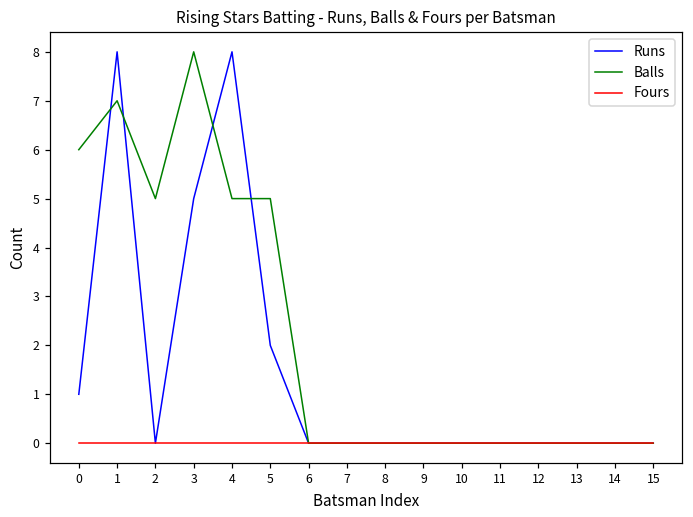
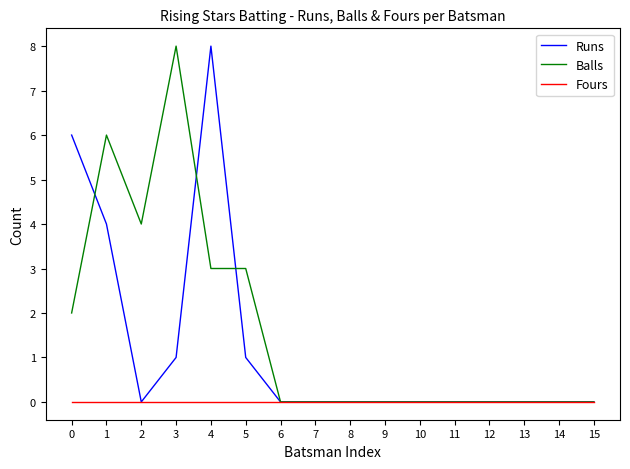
Runs, 0: 1 -> 6
Balls, 0: 6 -> 2
Runs, 1: 8 -> 4
Balls, 1: 7 -> 6
Balls, 2: 5 -> 4
Runs, 3: 5 -> 1
Balls, 4: 5 -> 3
Runs, 5: 2 -> 1
Balls, 5: 5 -> 3
